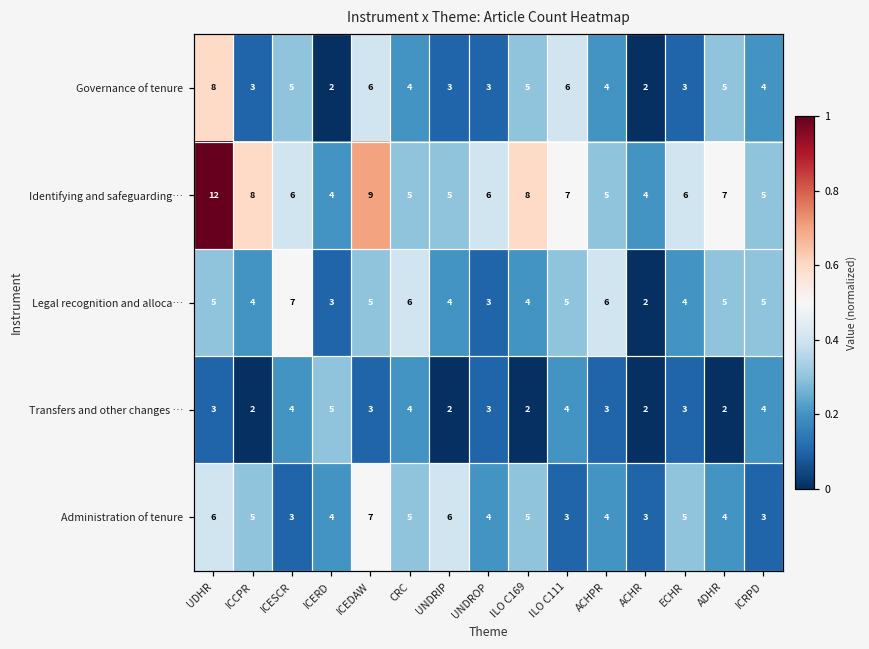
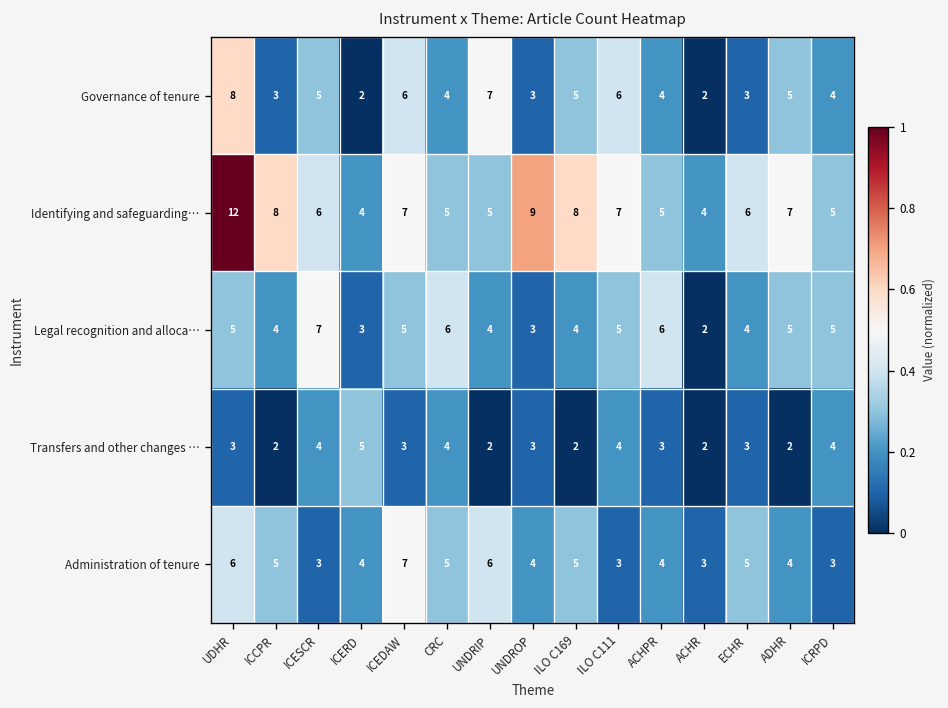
Governance of tenure, UNDRIP: 3 -> 7
Identifying and safeguarding…, ICEDAW: 9 -> 7
Identifying and safeguarding…, UNDROP: 6 -> 9
